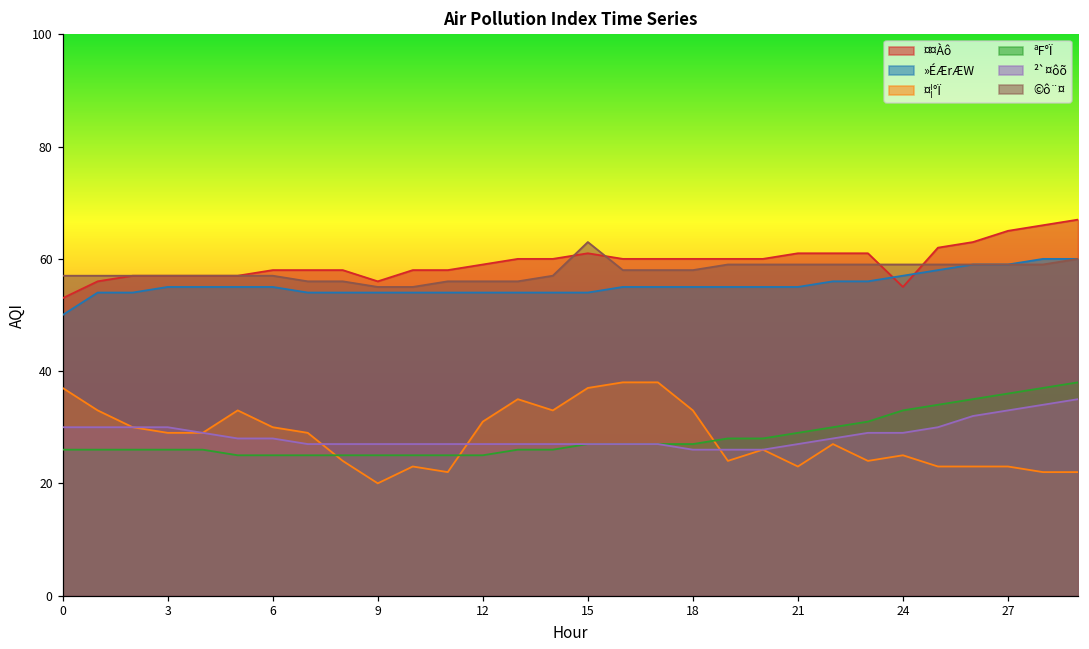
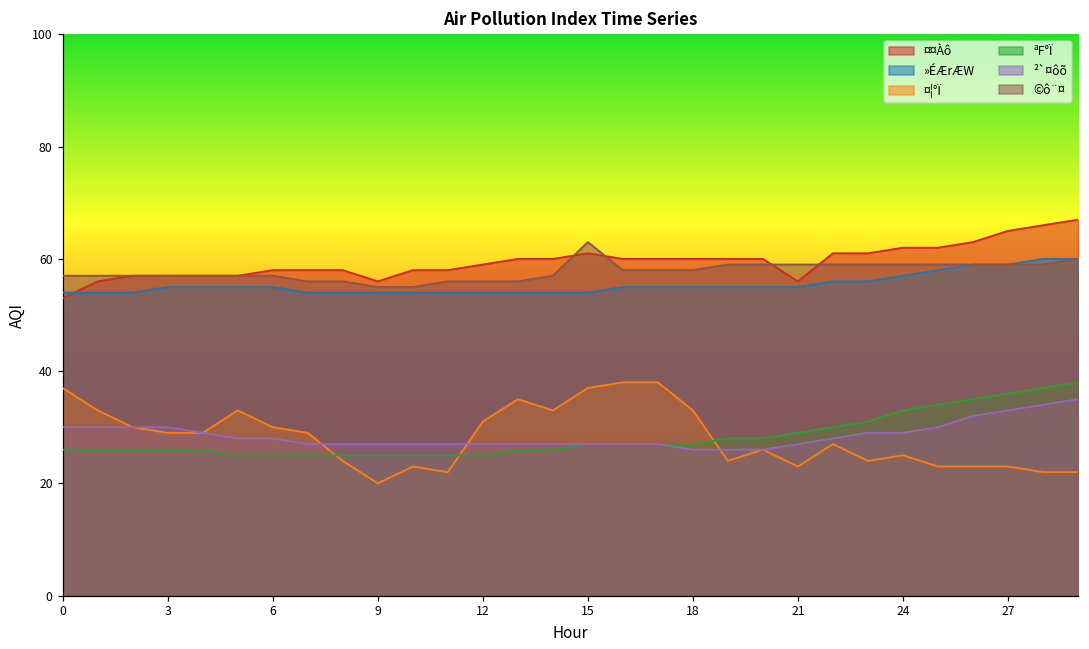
»ÉÆrÆW, 0: 50 -> 54
¤¤Àô, 21: 61 -> 56
¤¤Àô, 24: 55 -> 62
